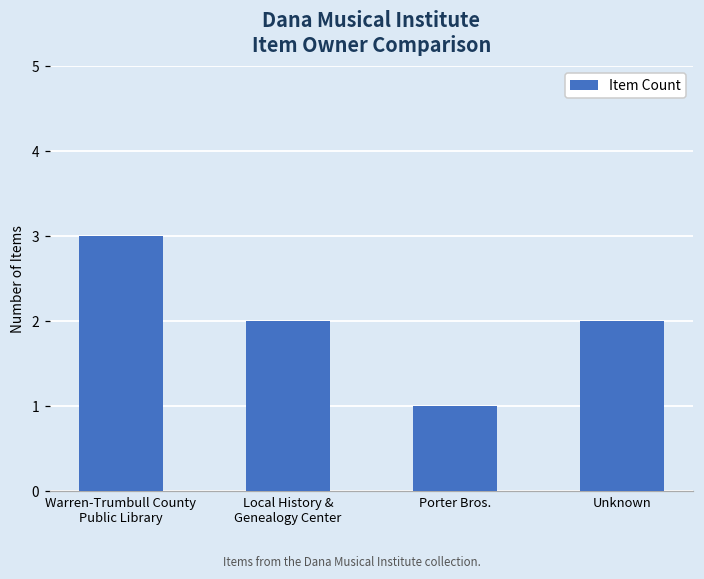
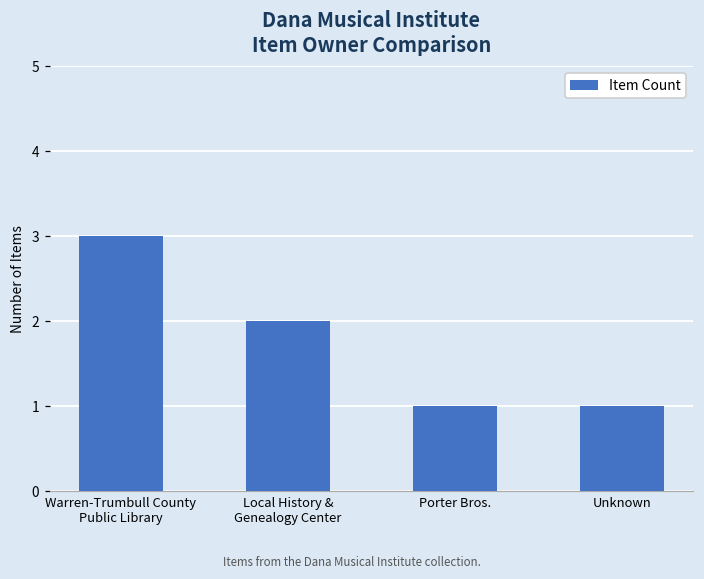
Unknown: 2 -> 1
